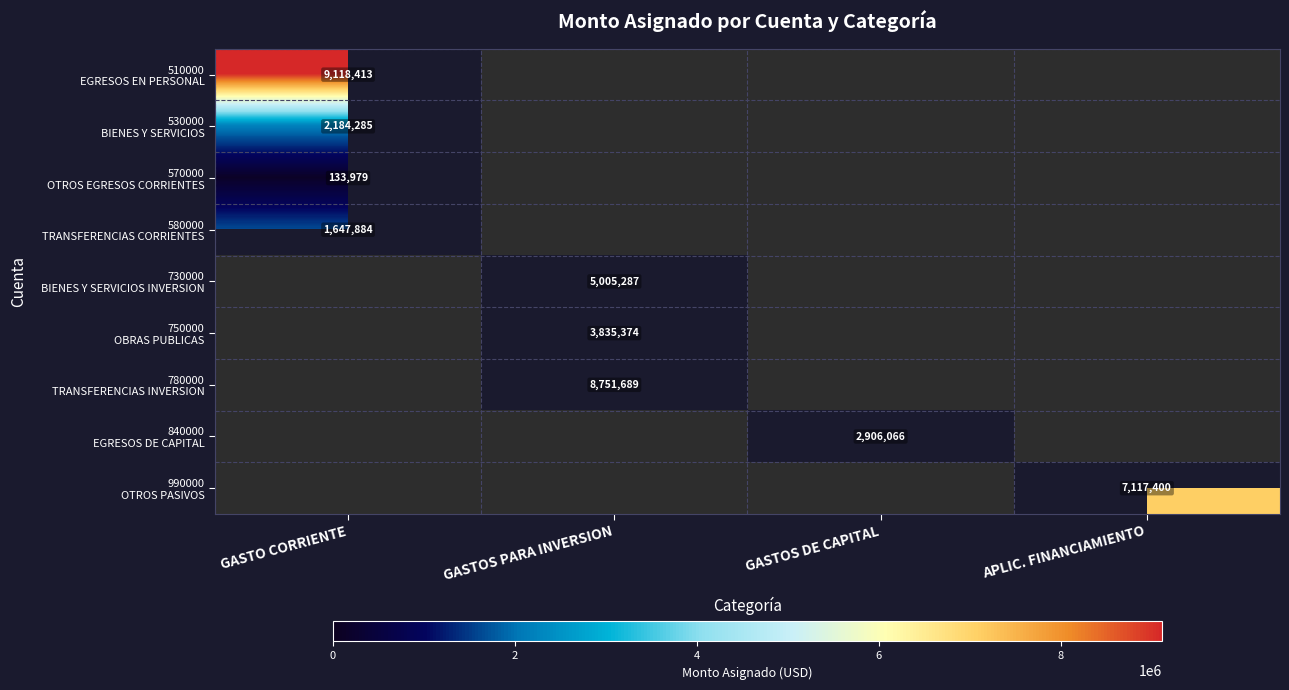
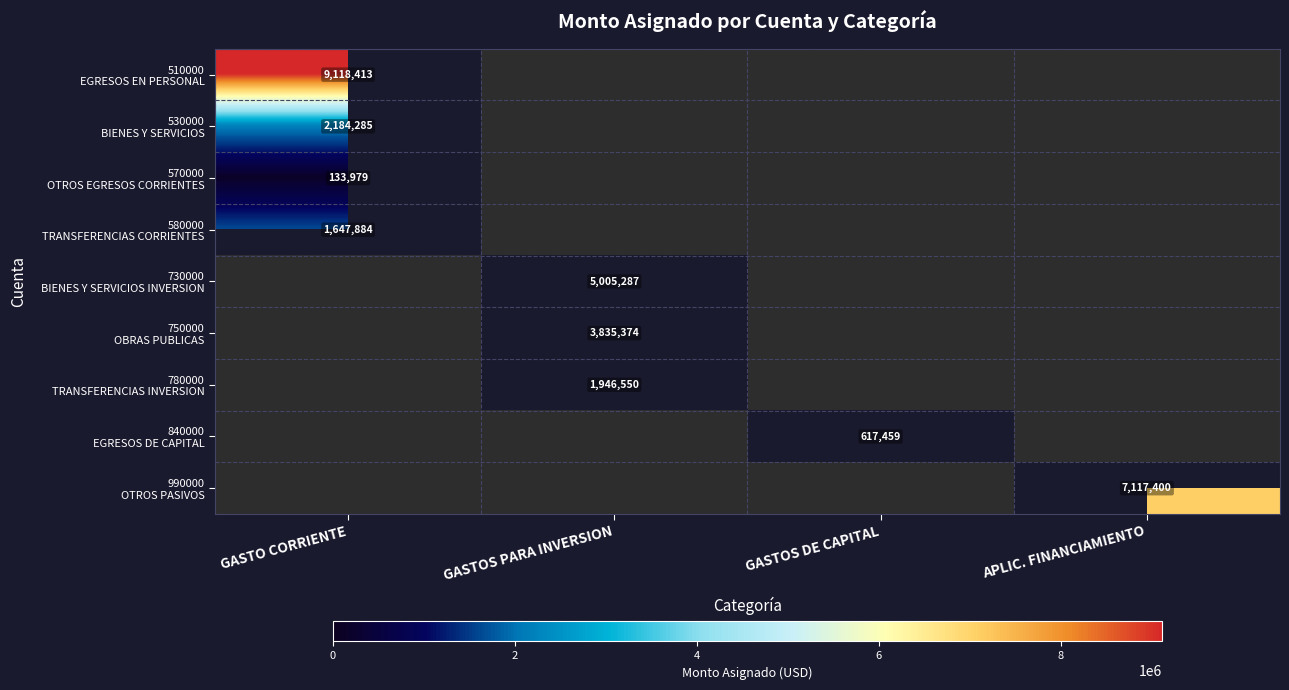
780000 TRANSFERENCIAS INVERSION, GASTOS PARA INVERSION: 8,751,689 -> 1,946,550
840000 EGRESOS DE CAPITAL, GASTOS DE CAPITAL: 2,906,066 -> 617,459
